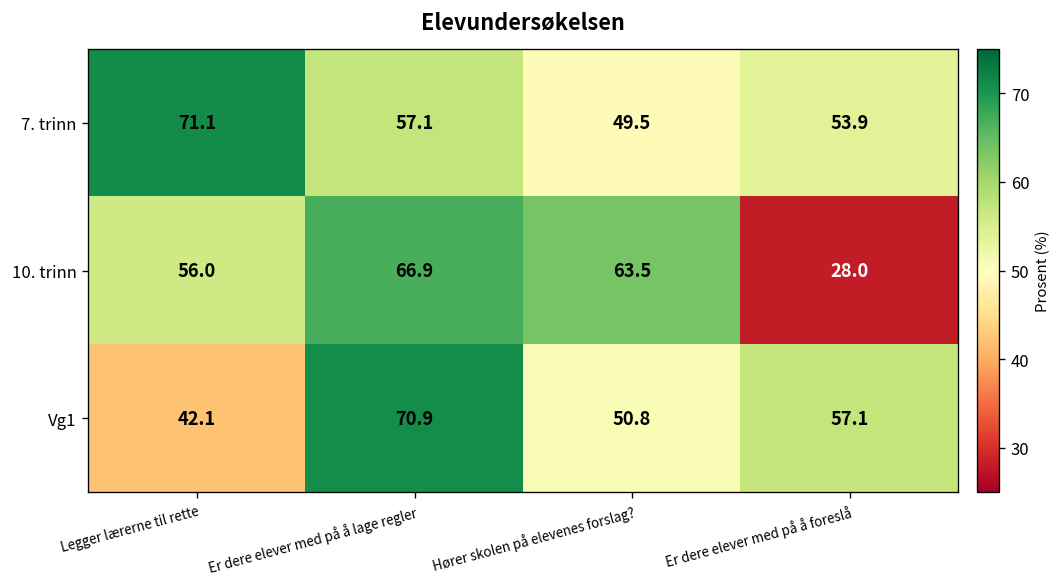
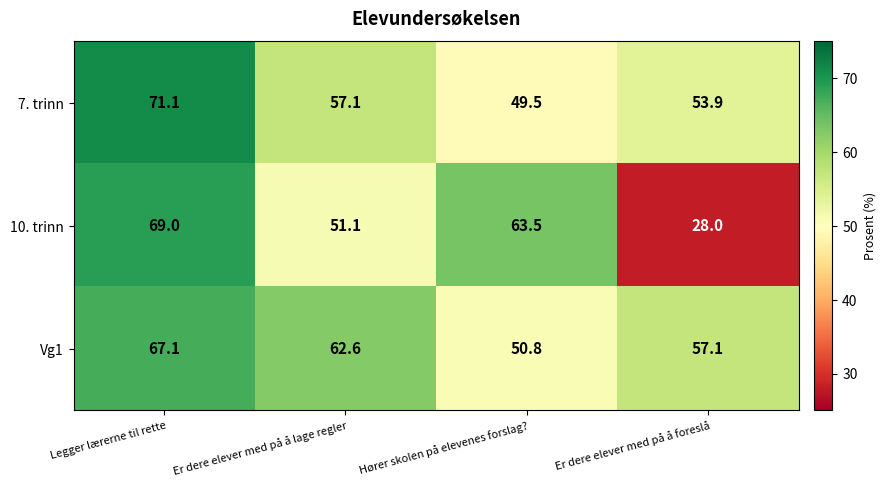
10. trinn, Legger lærerne til rette: 56.0 -> 69.0
10. trinn, Er dere elever med på å lage regler: 66.9 -> 51.1
Vg1, Legger lærerne til rette: 42.1 -> 67.1
Vg1, Er dere elever med på å lage regler: 70.9 -> 62.6
